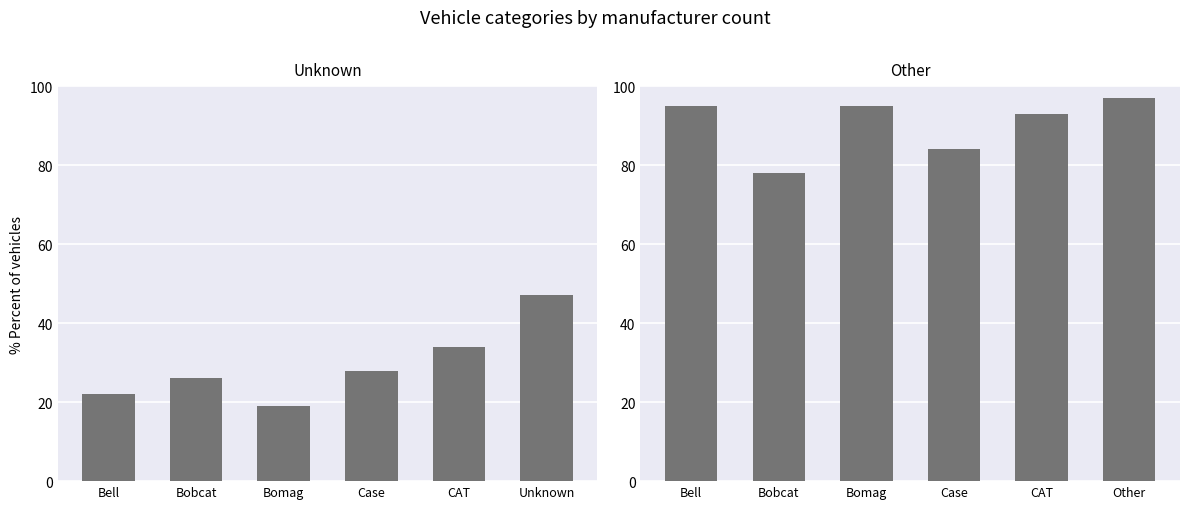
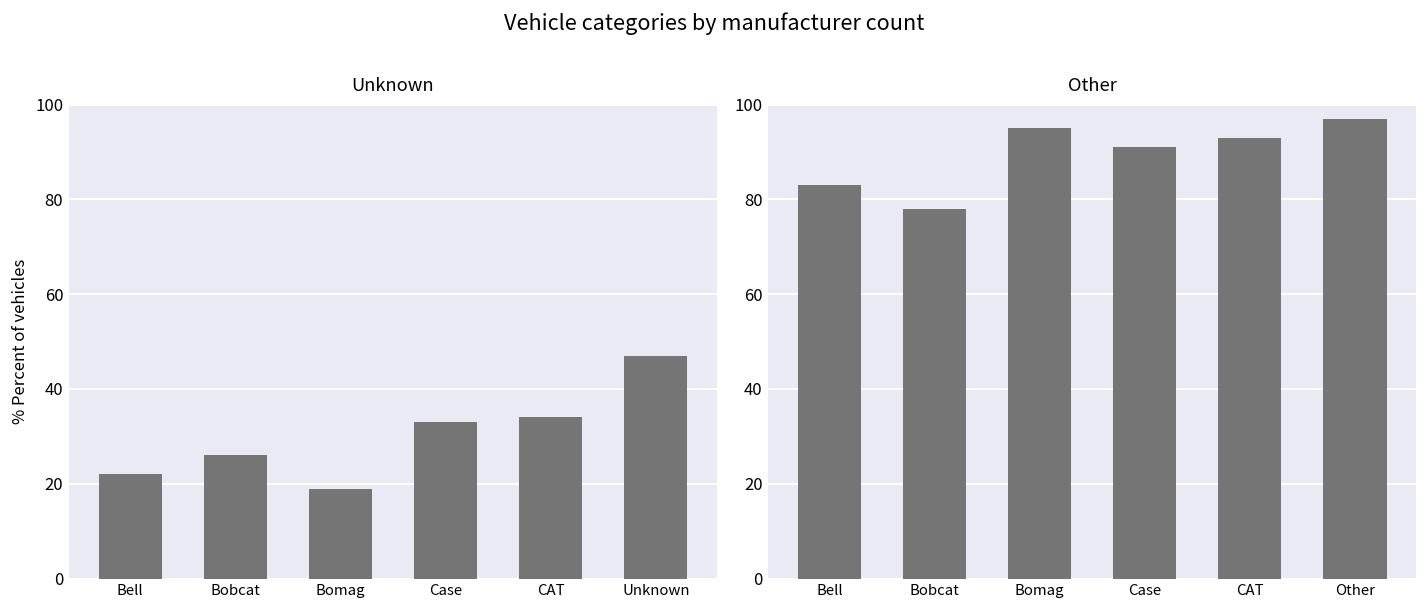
Unknown, Case: 28 -> 33
Other, Bell: 95 -> 83
Other, Case: 84 -> 91
